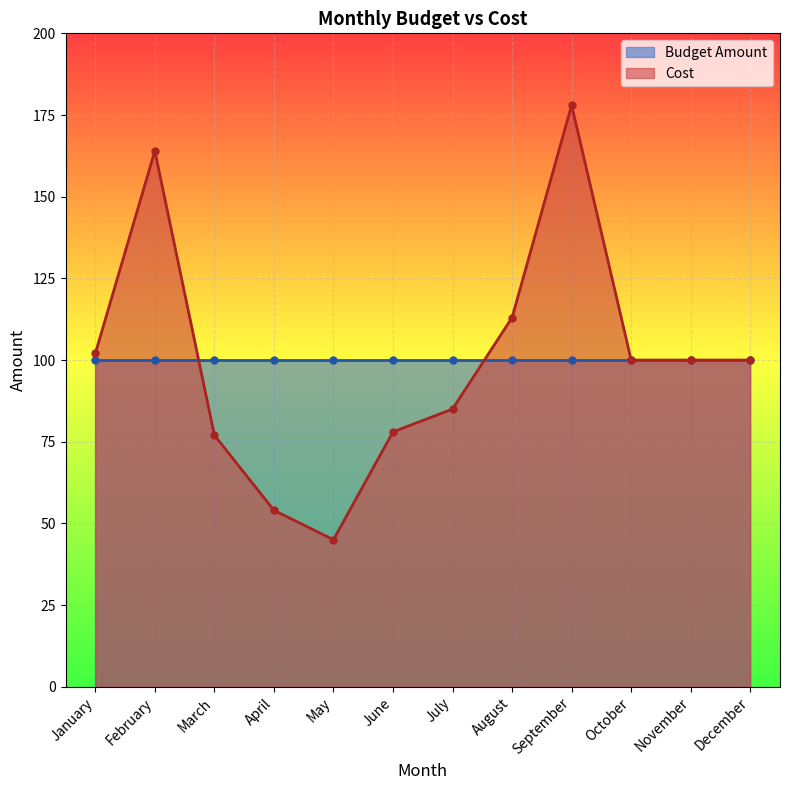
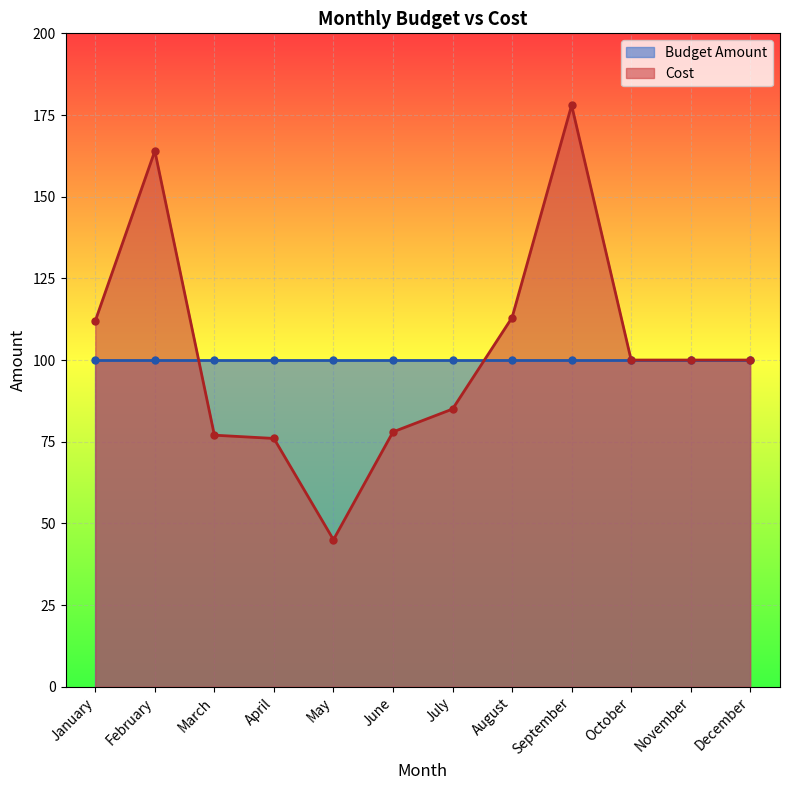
Cost, January: 102 -> 112
Cost, April: 54 -> 76
